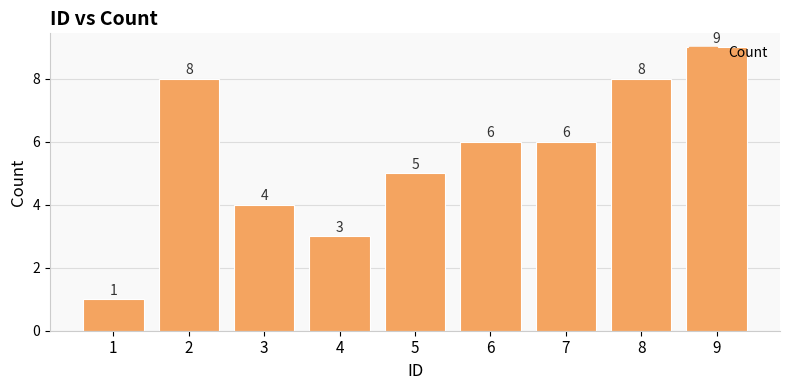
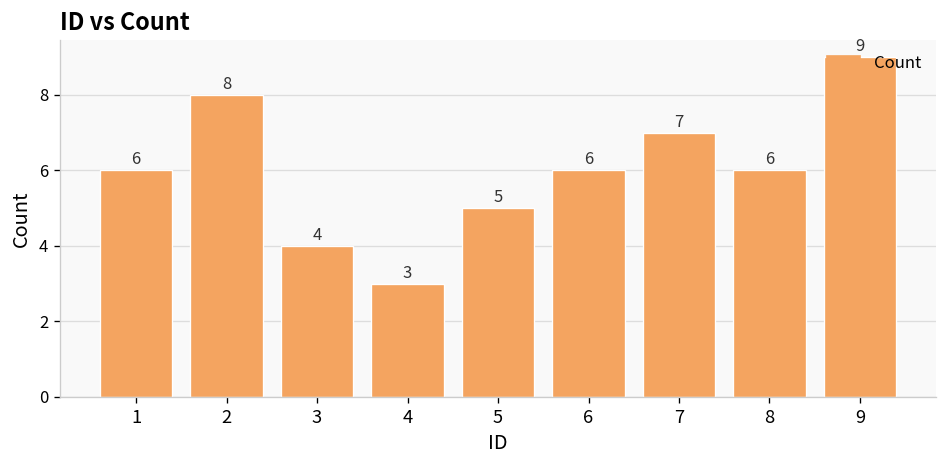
1: 1 -> 6
7: 6 -> 7
8: 8 -> 6
